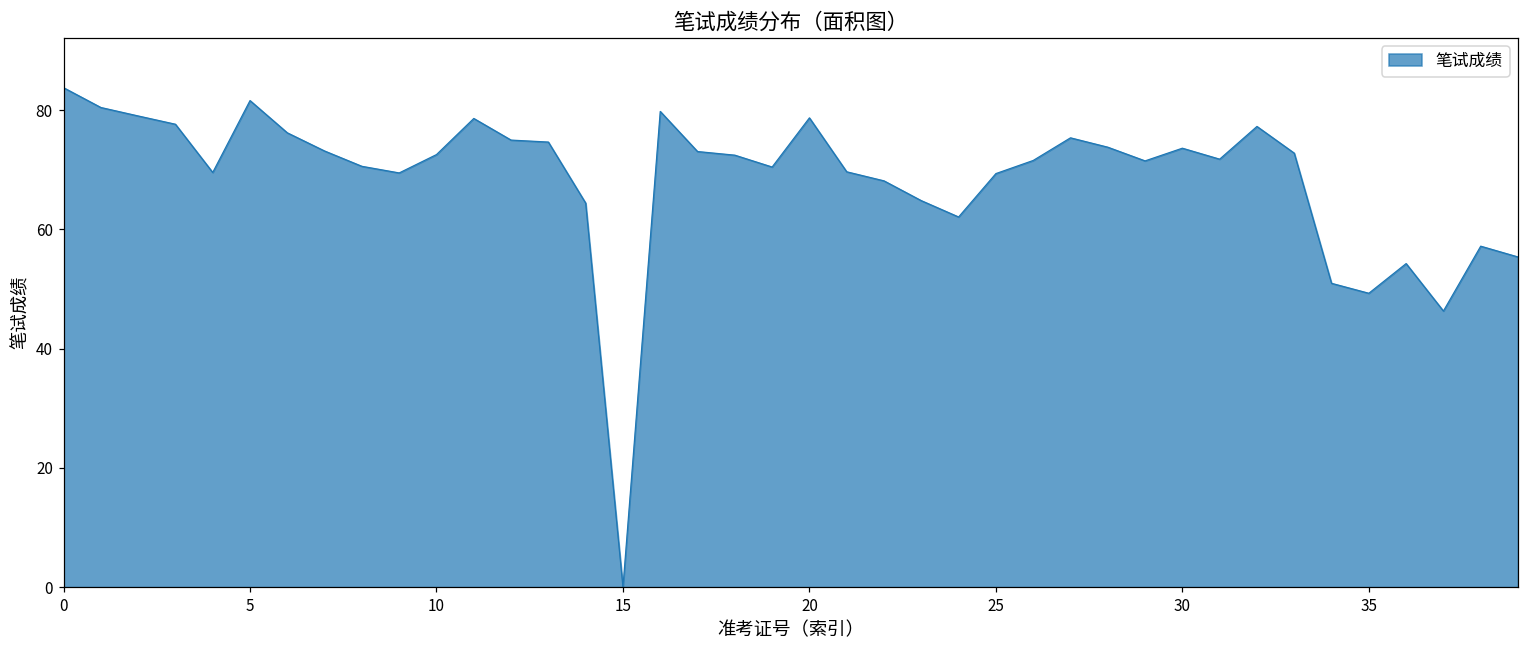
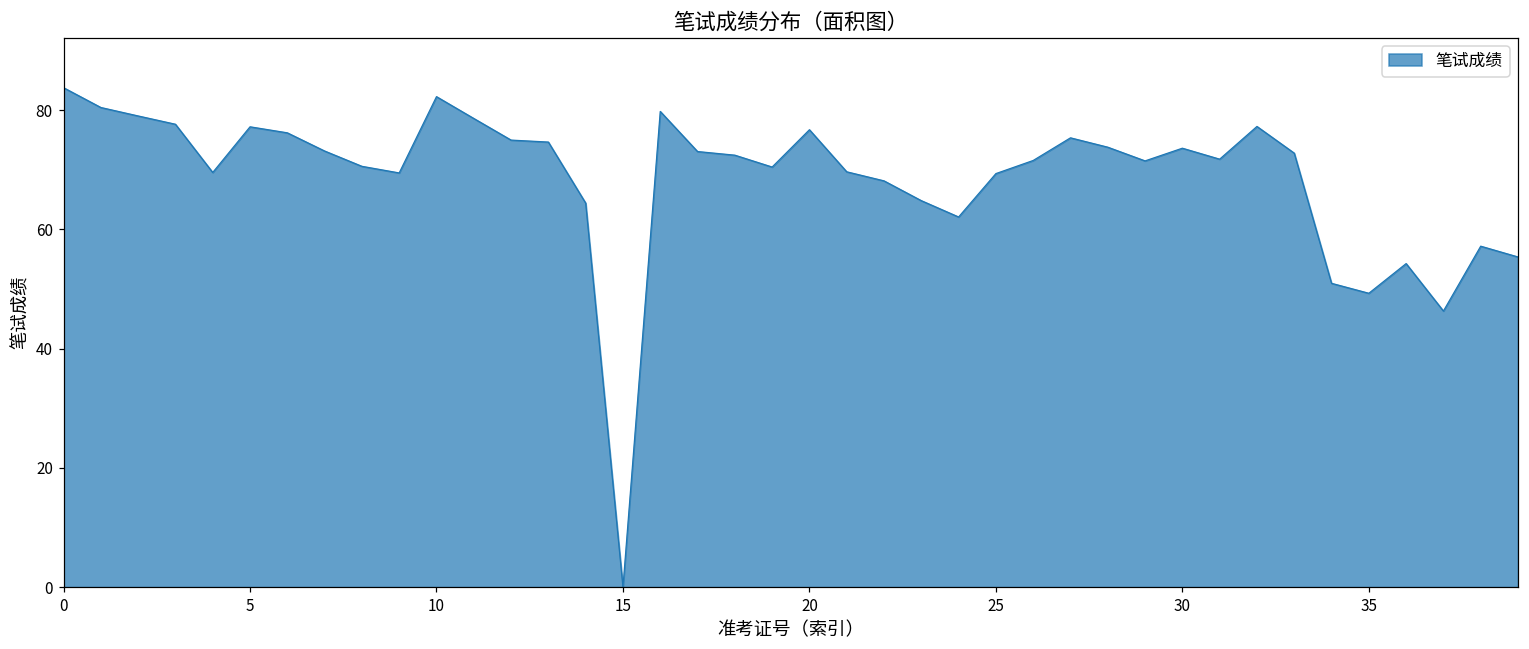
5: 82 -> 77
10: 73 -> 82
20: 79 -> 77
